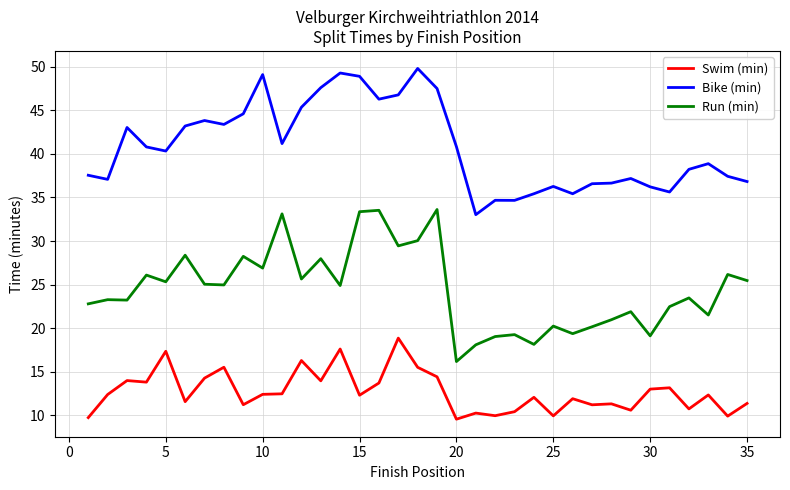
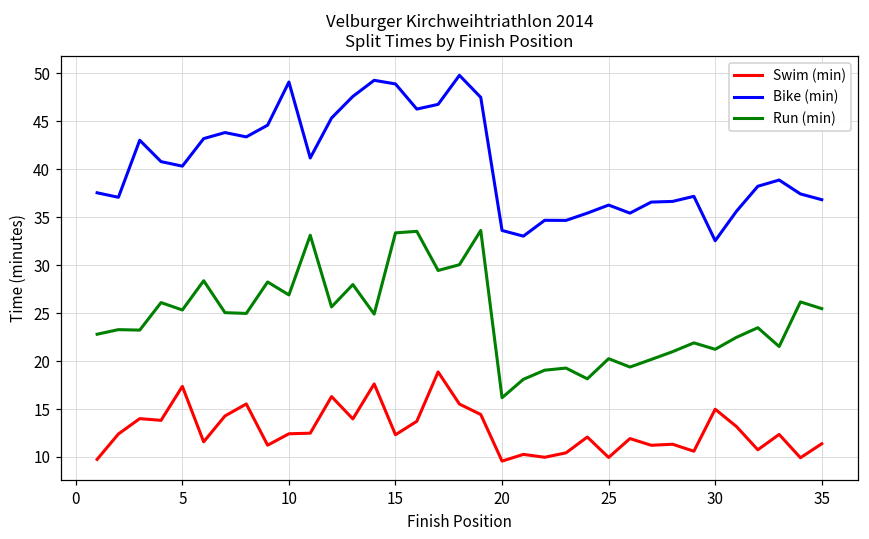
Bike (min), 20: 41 -> 34
Swim (min), 30: 13 -> 15
Bike (min), 30: 36 -> 33
Run (min), 30: 19 -> 21
